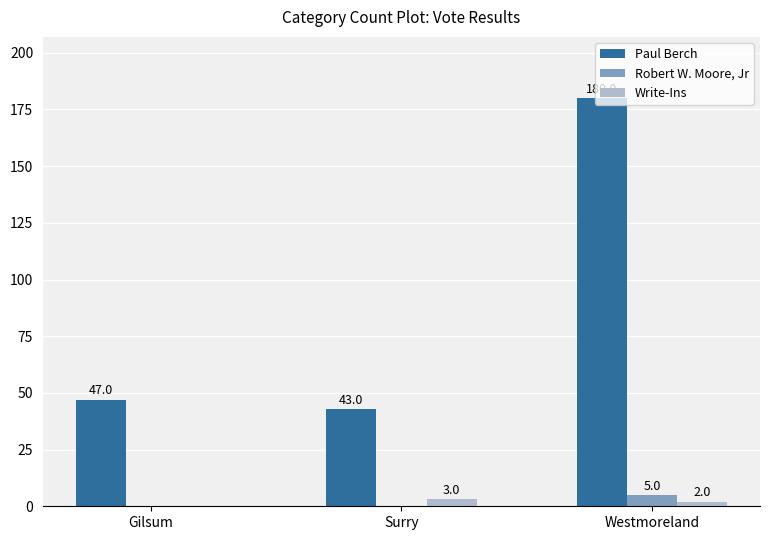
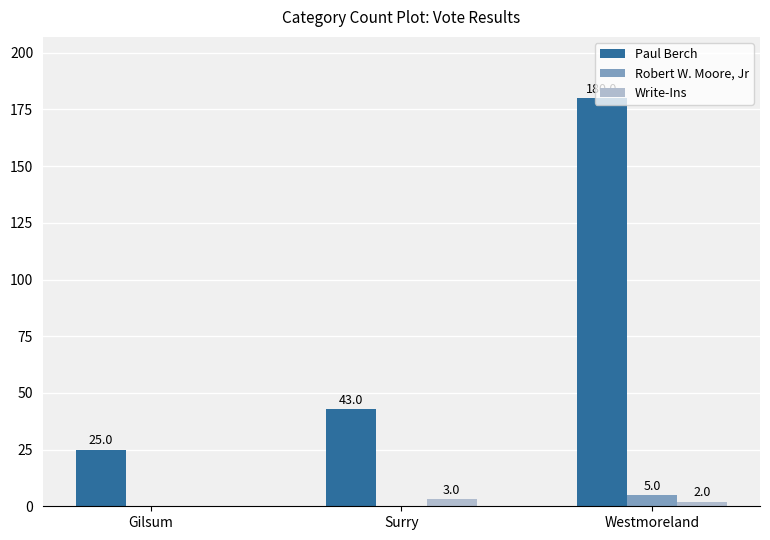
Paul Berch, Gilsum: 47.0 -> 25.0
